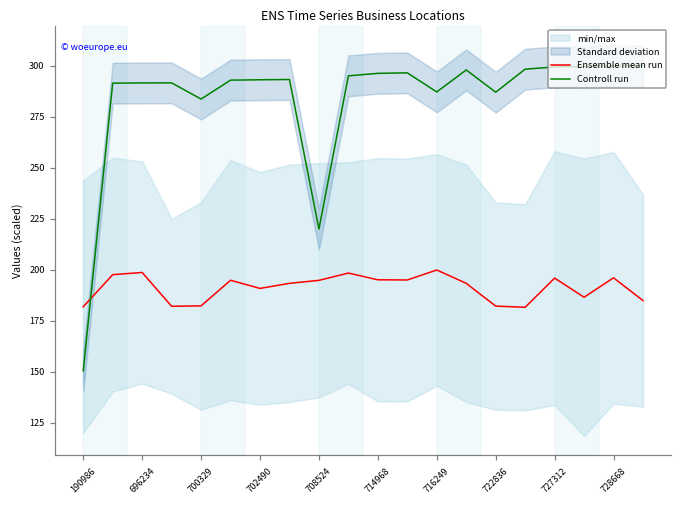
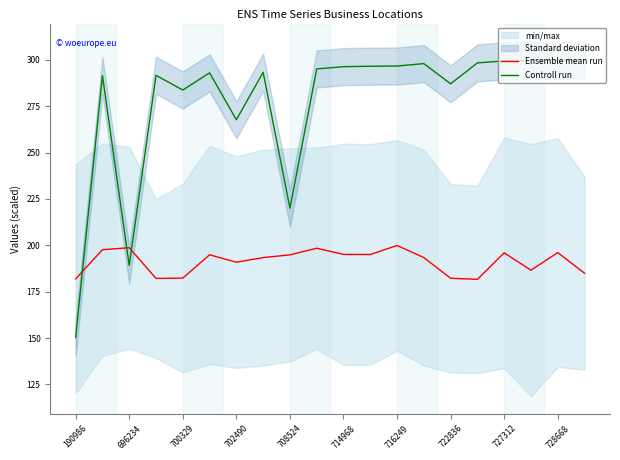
Controll run, 696234: 292 -> 189
Controll run, 702490: 293 -> 268
Controll run, 716249: 287 -> 297
